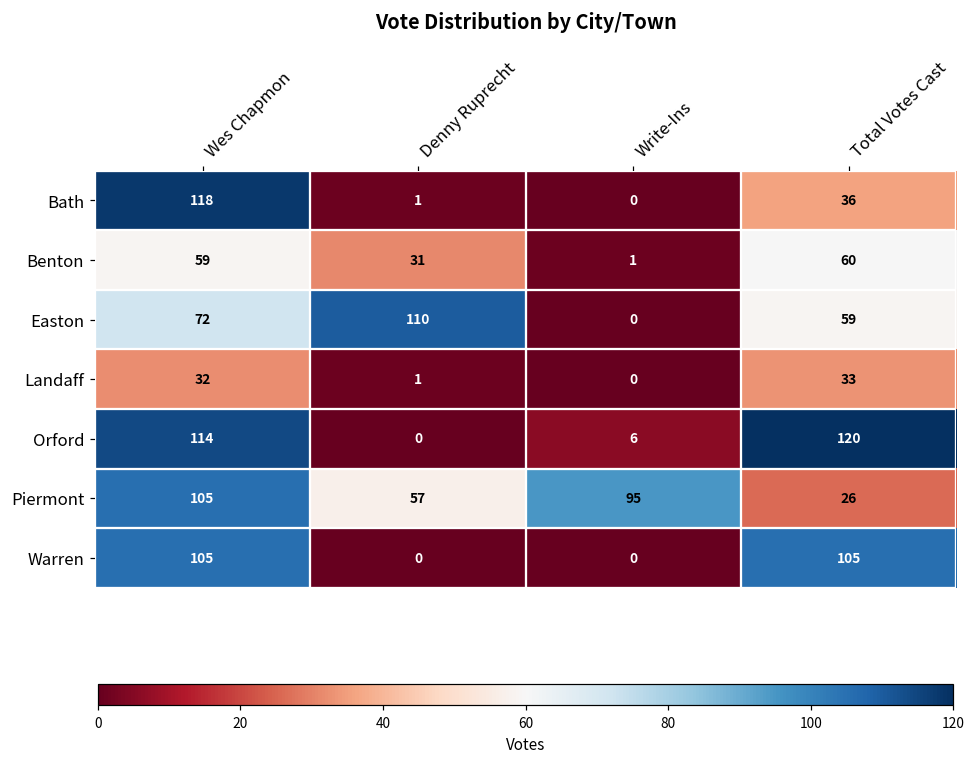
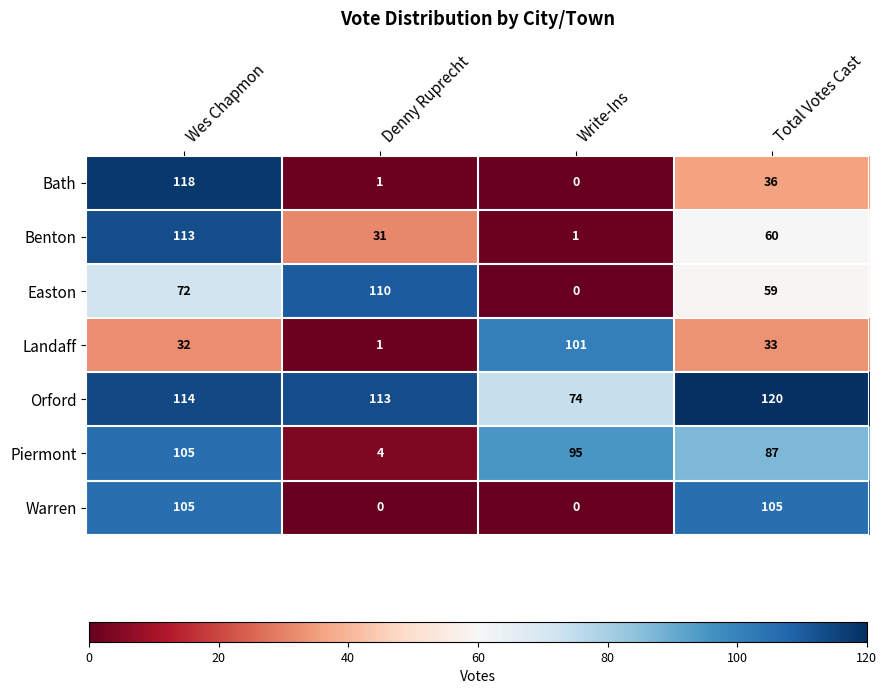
Benton, Wes Chapmon: 59 -> 113
Landaff, Write-Ins: 0 -> 101
Orford, Denny Ruprecht: 0 -> 113
Orford, Write-Ins: 6 -> 74
Piermont, Denny Ruprecht: 57 -> 4
Piermont, Total Votes Cast: 26 -> 87
